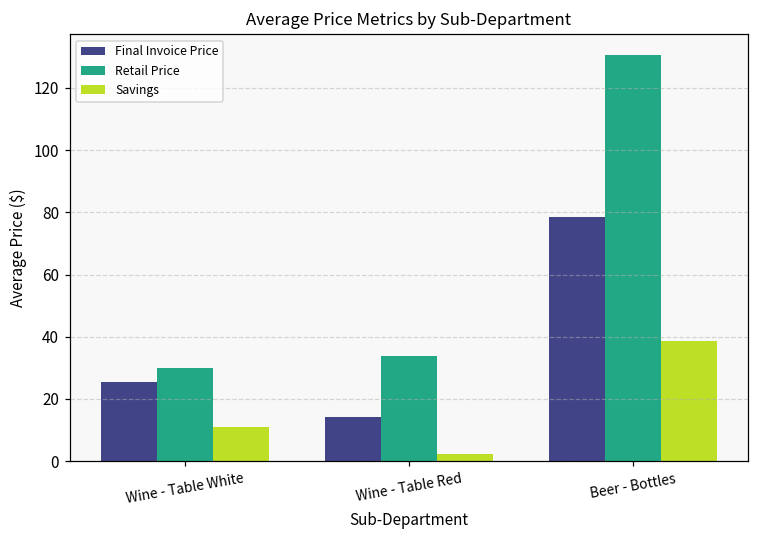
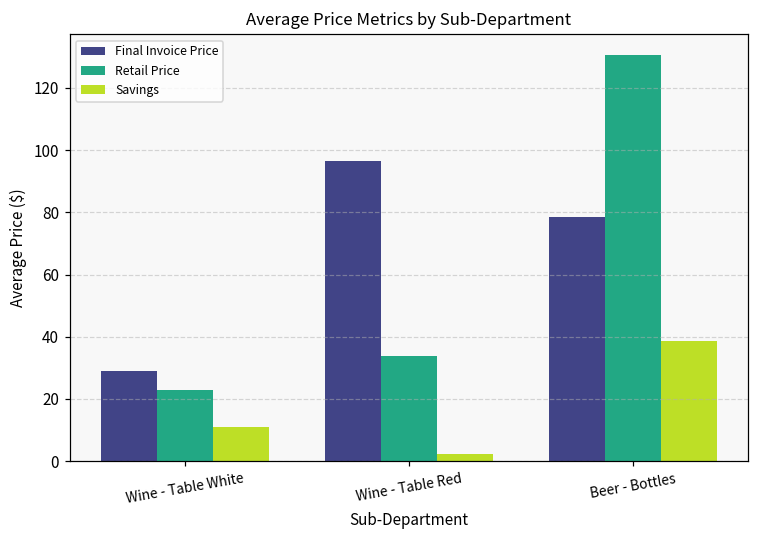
Final Invoice Price, Wine - Table White: 26 -> 29
Retail Price, Wine - Table White: 30 -> 23
Final Invoice Price, Wine - Table Red: 14 -> 97
